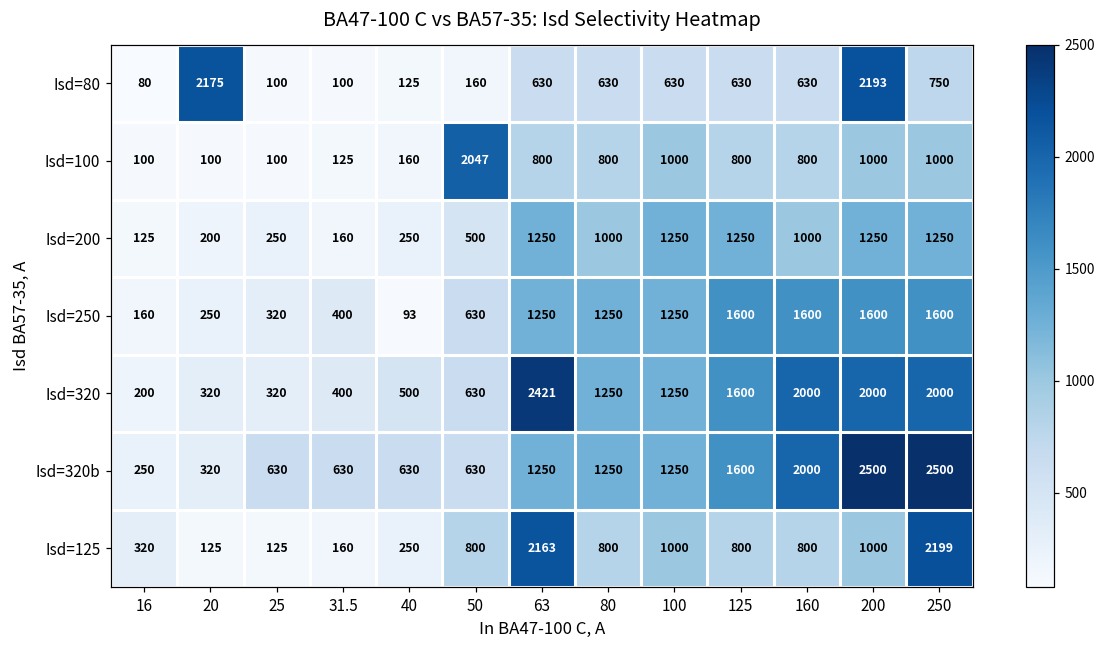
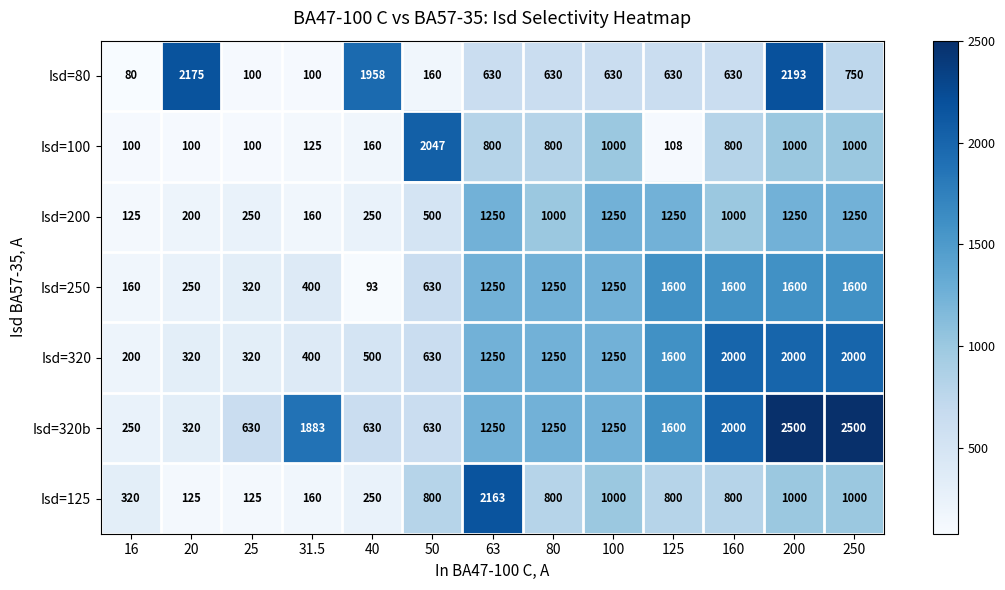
Isd=80, 40: 125 -> 1958
Isd=100, 125: 800 -> 108
Isd=320, 63: 2421 -> 1250
Isd=320b, 31.5: 630 -> 1883
Isd=125, 250: 2199 -> 1000
